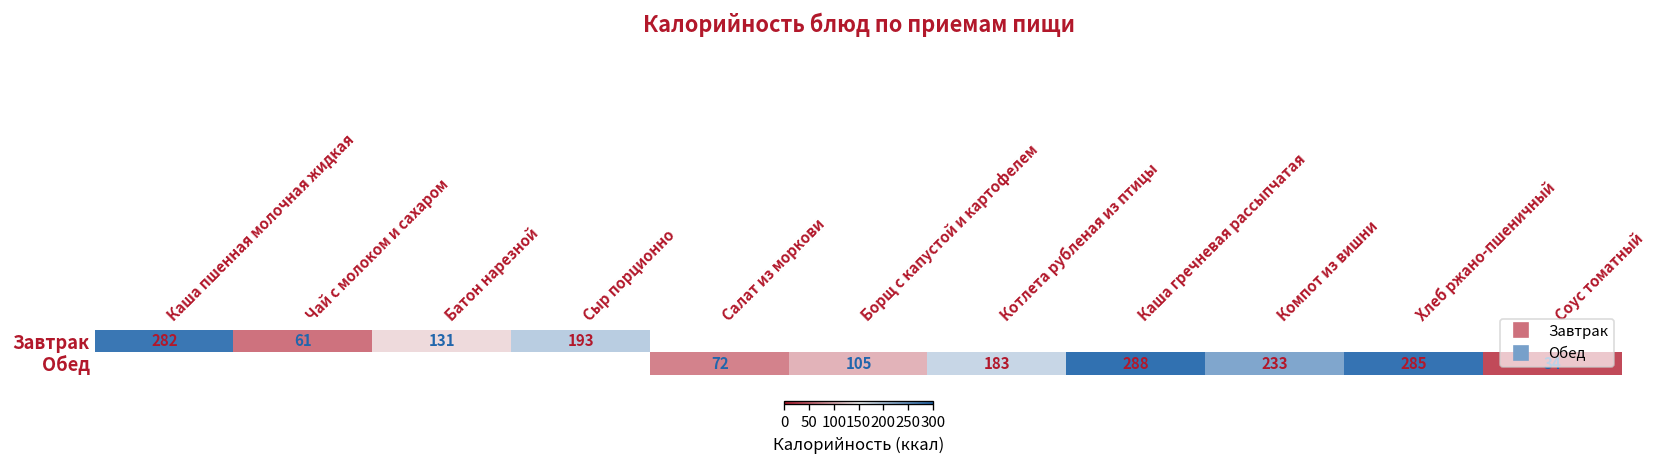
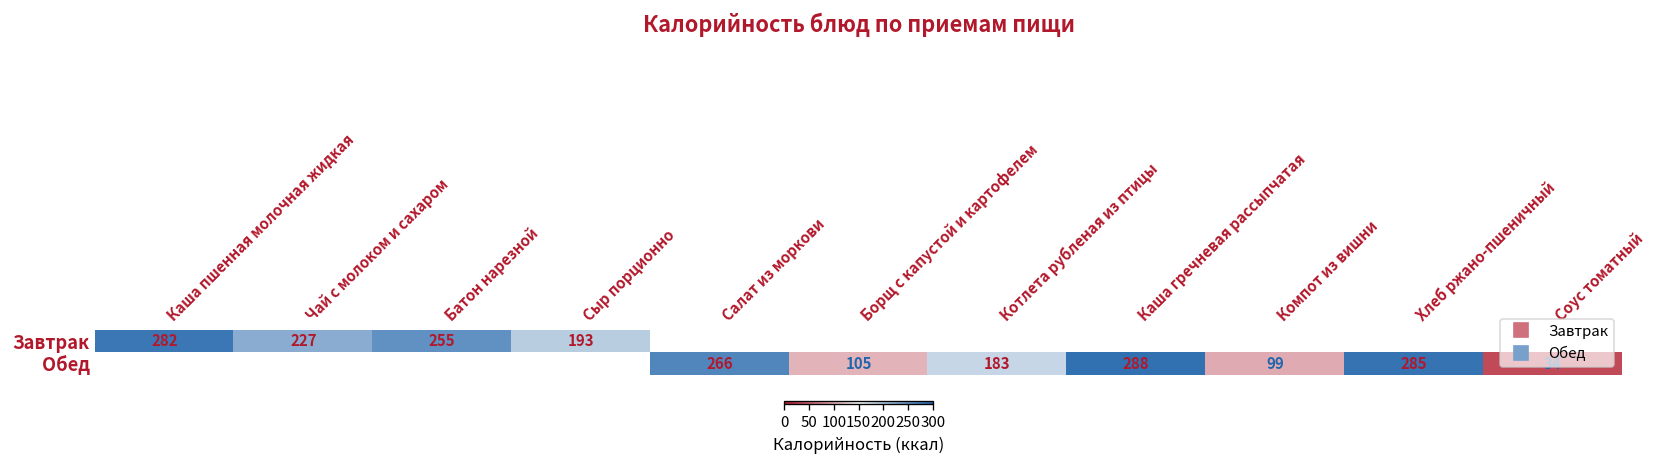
Завтрак, Чай с молоком и сахаром: 61 -> 227
Завтрак, Батон нарезной: 131 -> 255
Обед, Салат из моркови: 72 -> 266
Обед, Компот из вишни: 233 -> 99
